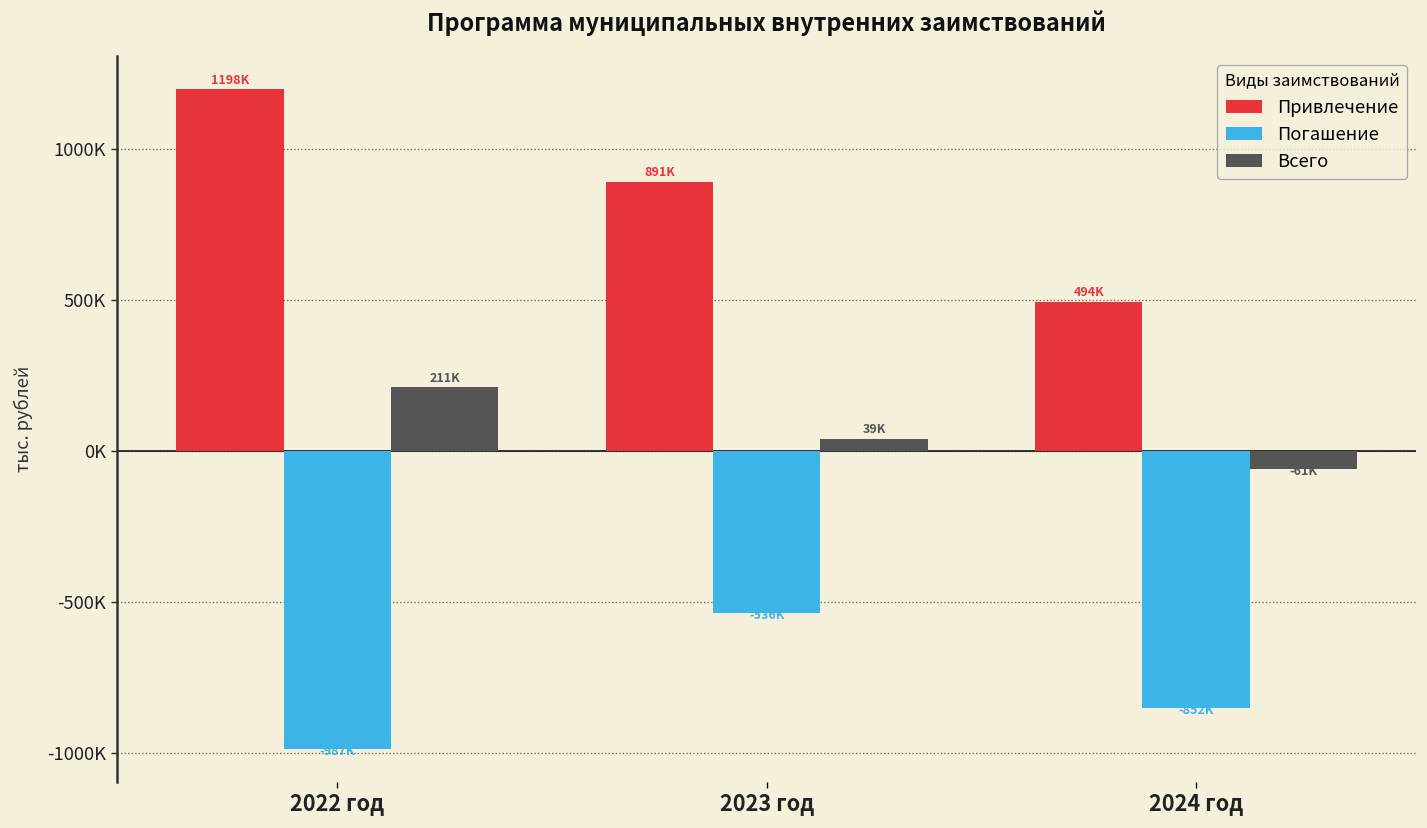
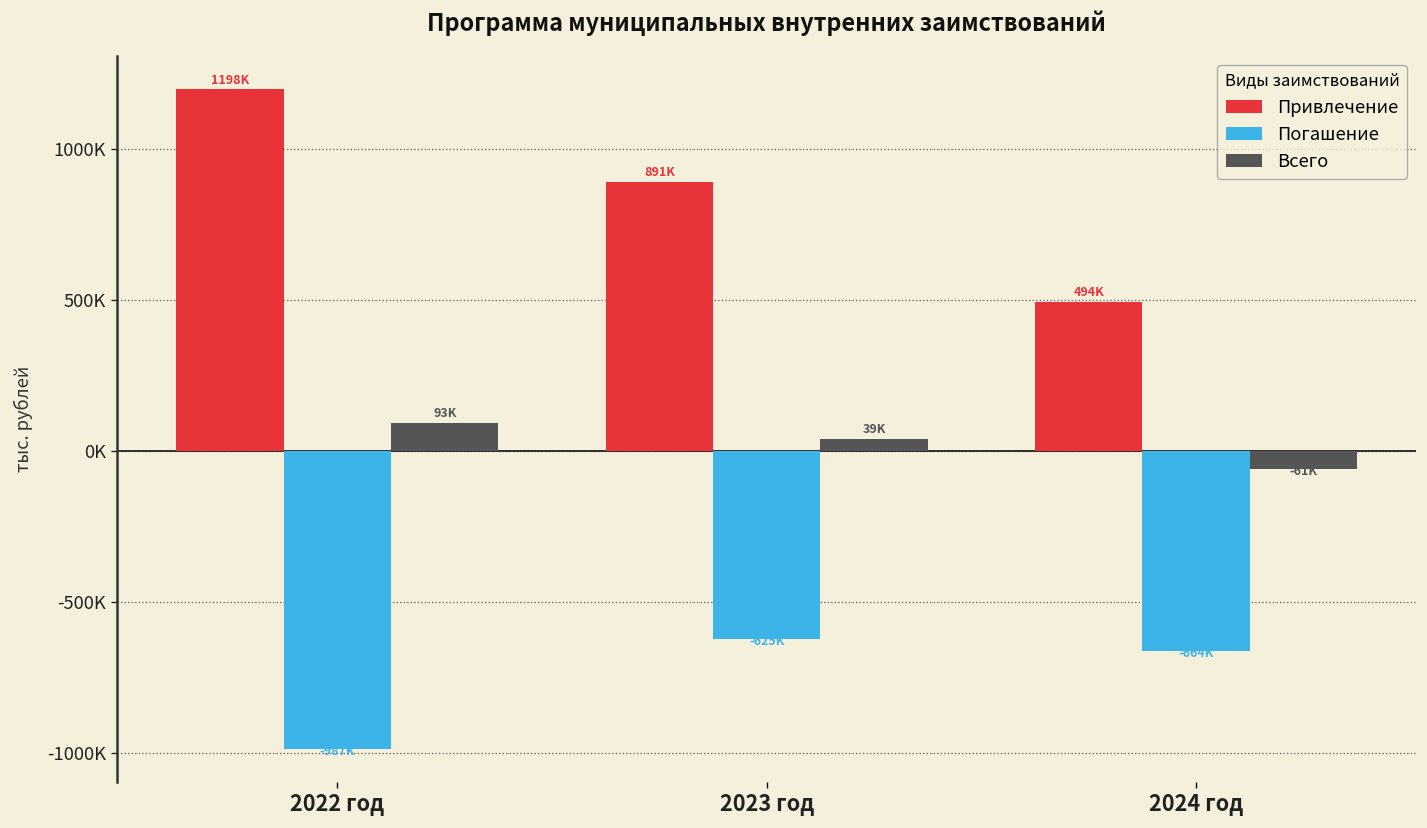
Всего, 2022 год: 211K -> 93K
Погашение, 2023 год: -536K -> -625K
Погашение, 2024 год: -852K -> -664K
